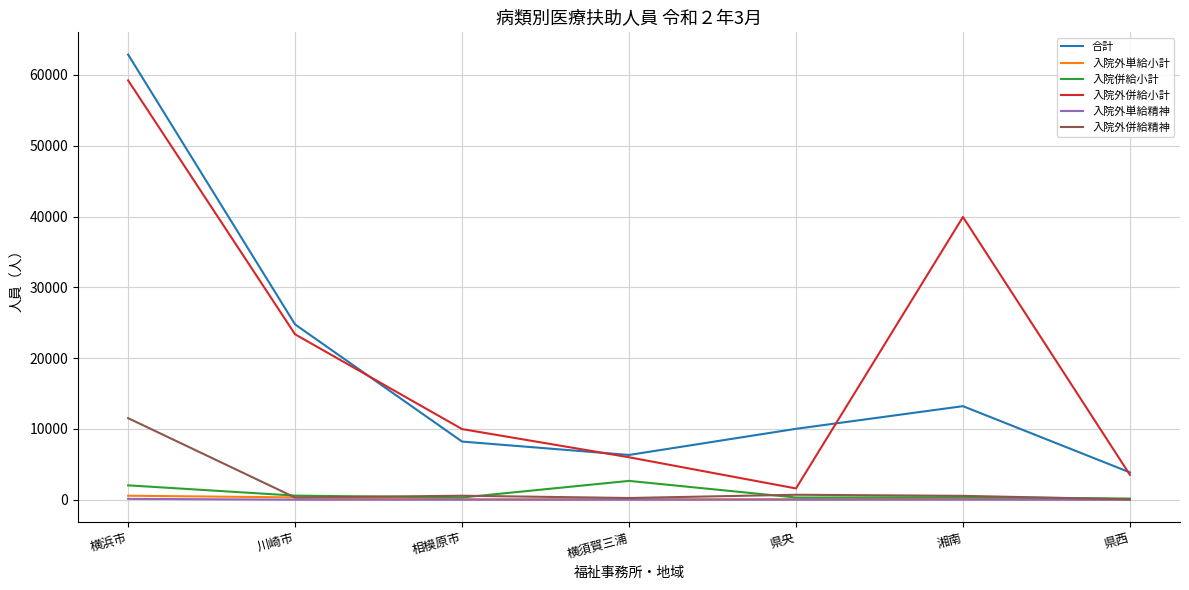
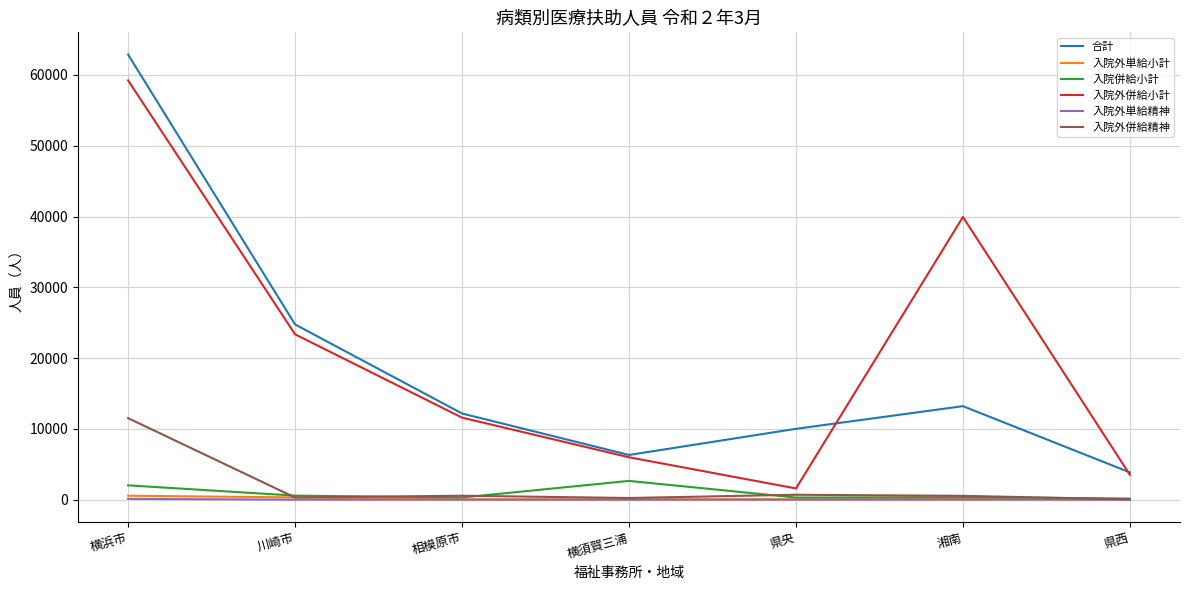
合計, 相模原市: 8000 -> 12000
入院外併給小計, 相模原市: 10000 -> 12000
